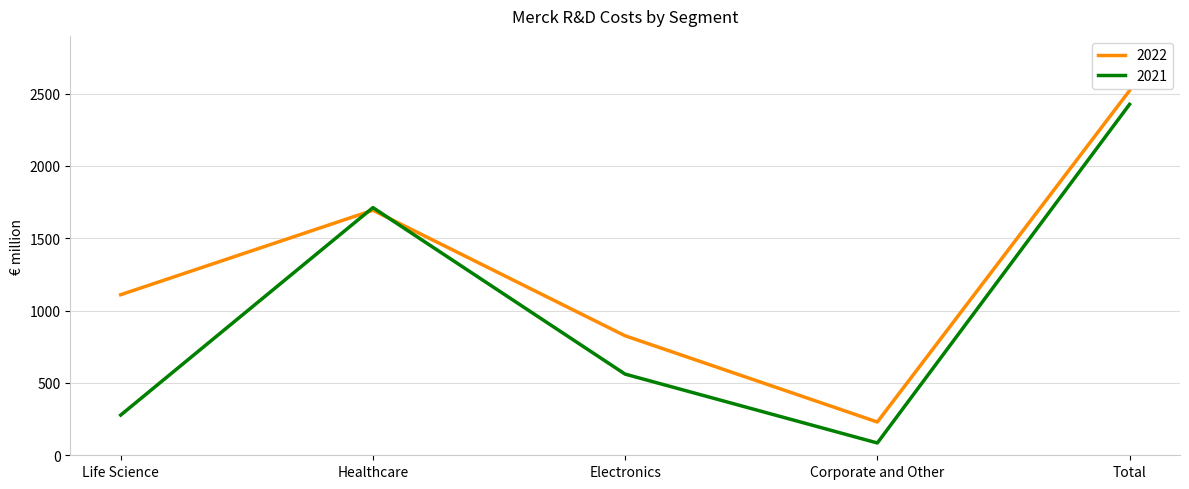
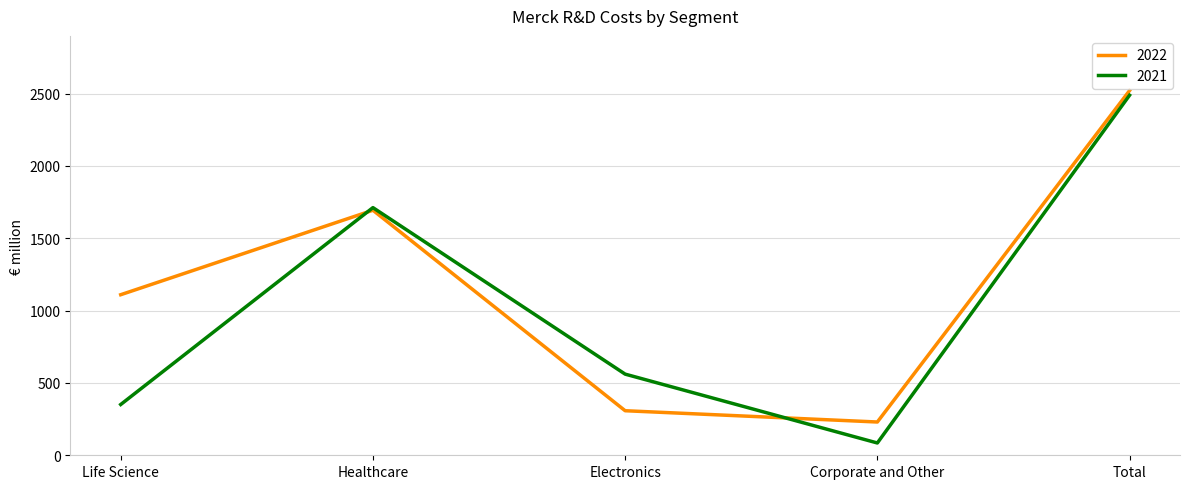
2021, Life Science: 280 -> 350
2022, Electronics: 830 -> 310
2021, Total: 2430 -> 2490
